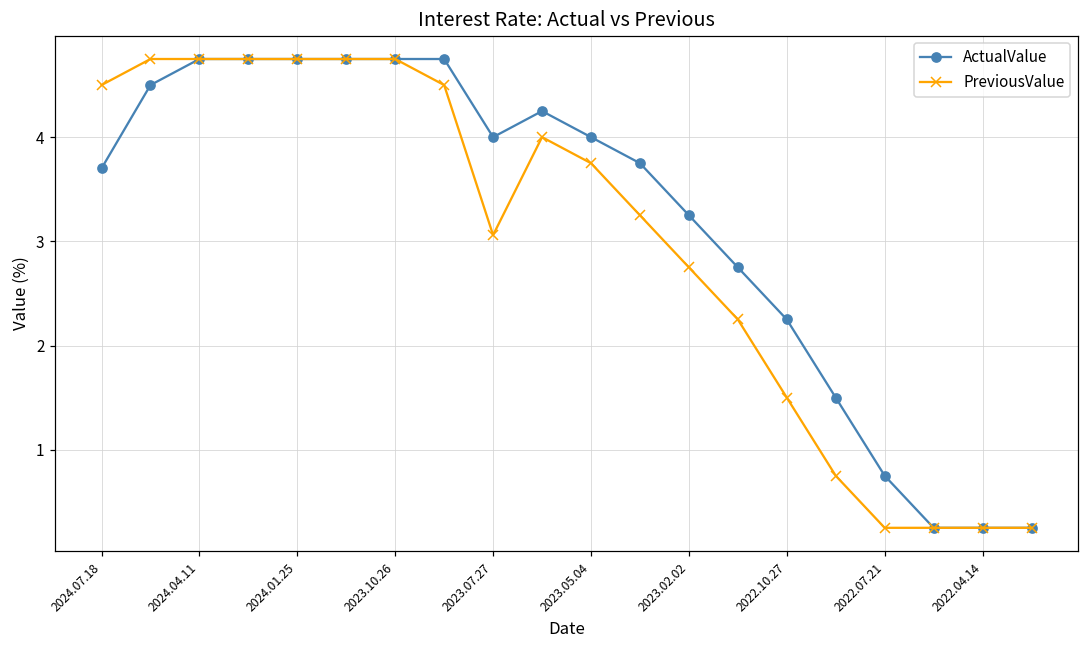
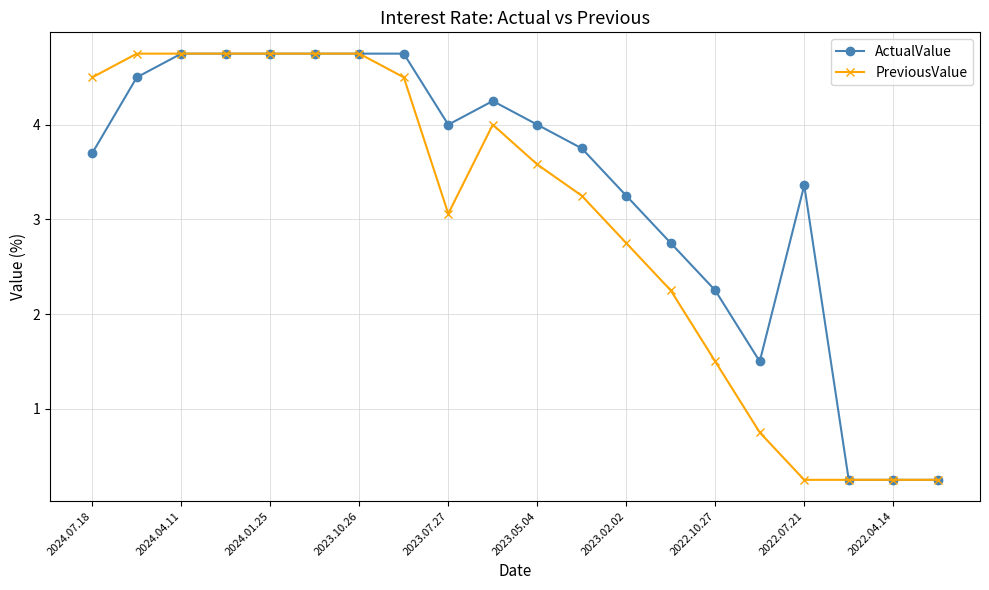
PreviousValue, 2023.05.04: 3.8 -> 3.6
ActualValue, 2022.07.21: 0.8 -> 3.4
